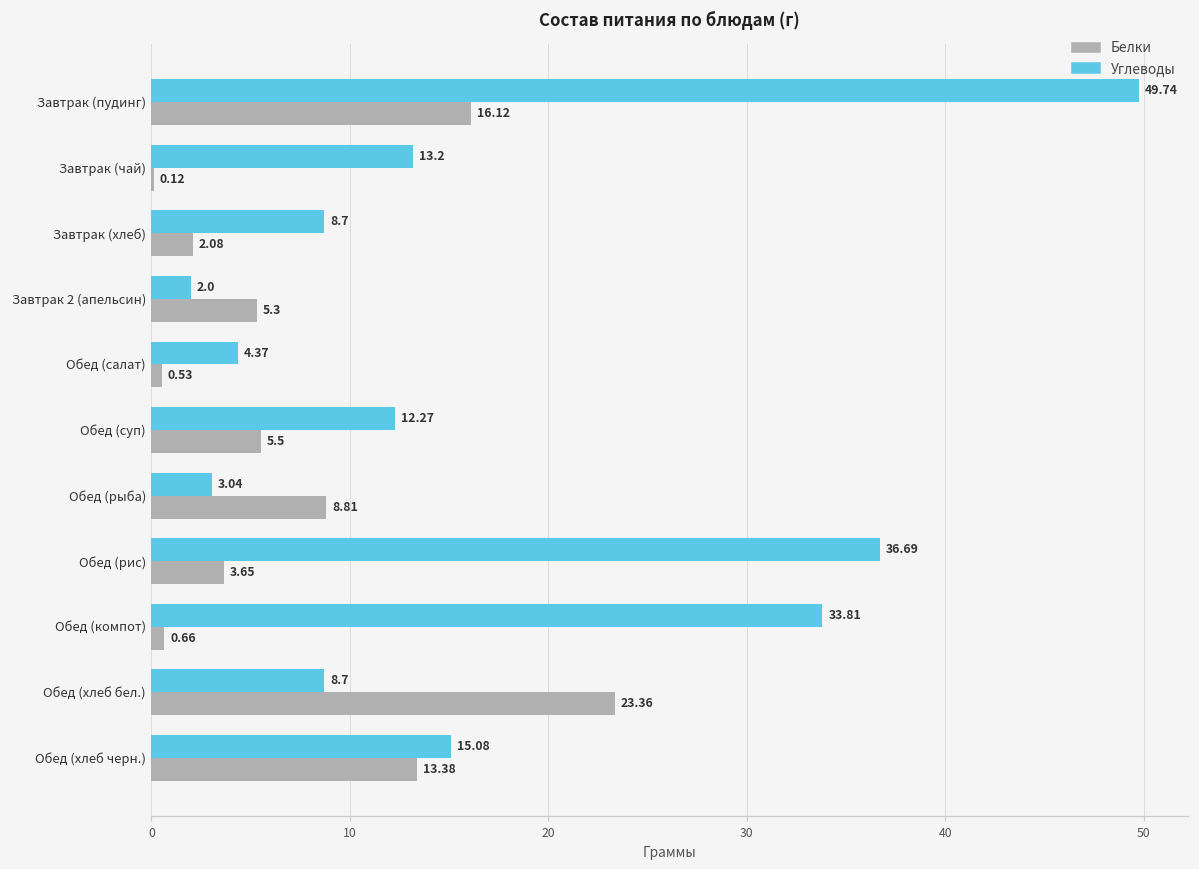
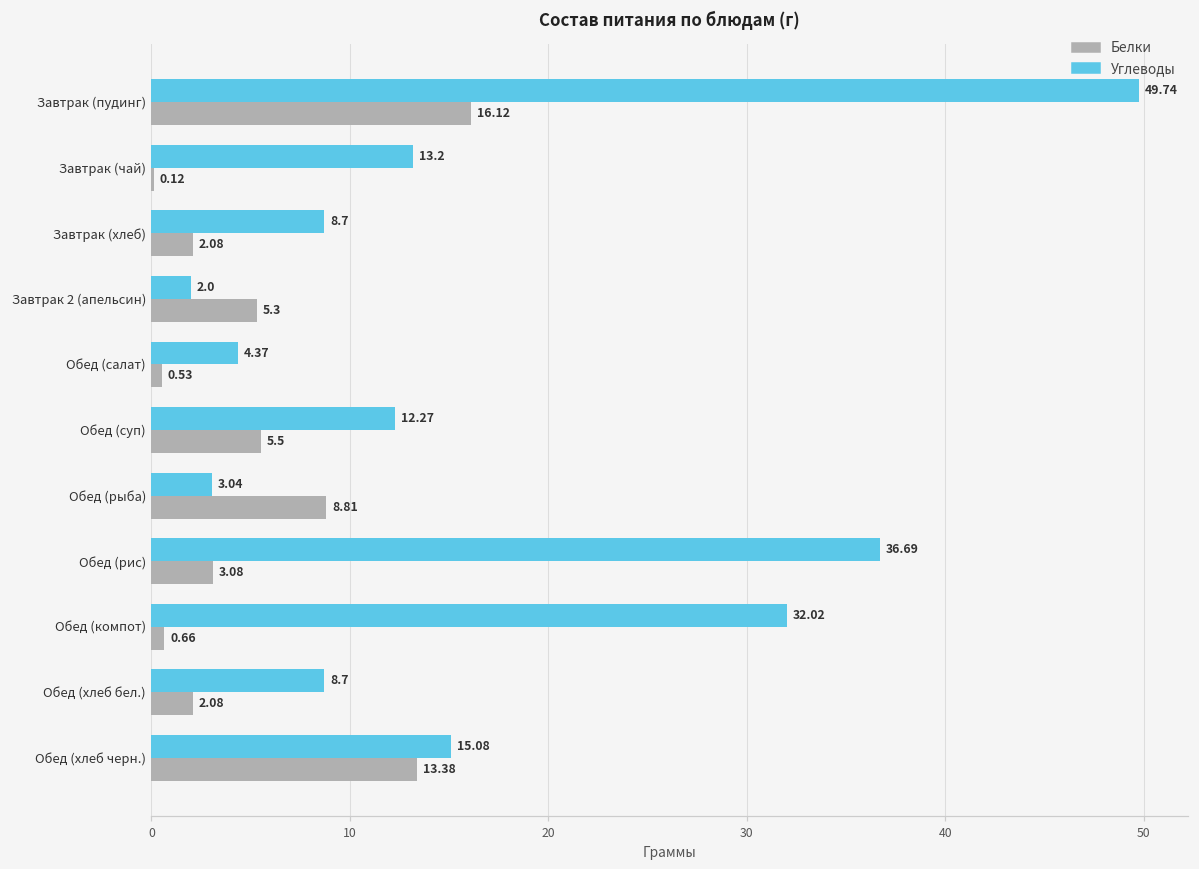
Белки, Обед (рис): 3.65 -> 3.08
Углеводы, Обед (компот): 33.81 -> 32.02
Белки, Обед (хлеб бел.): 23.36 -> 2.08
